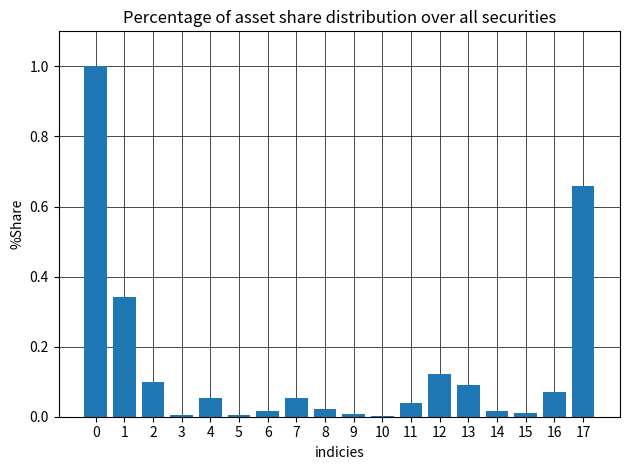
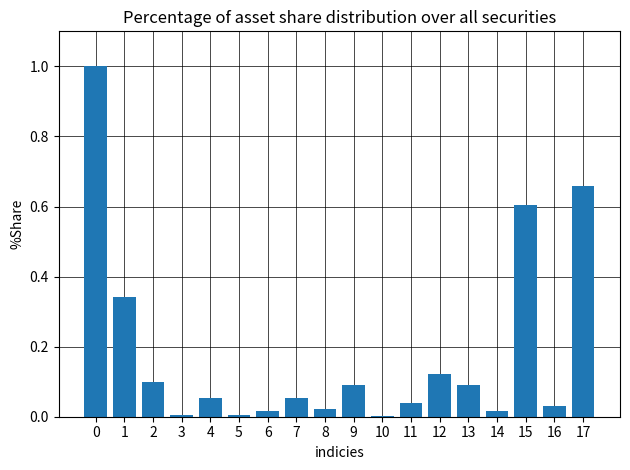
9: 0.01 -> 0.09
15: 0.01 -> 0.60
16: 0.07 -> 0.03
